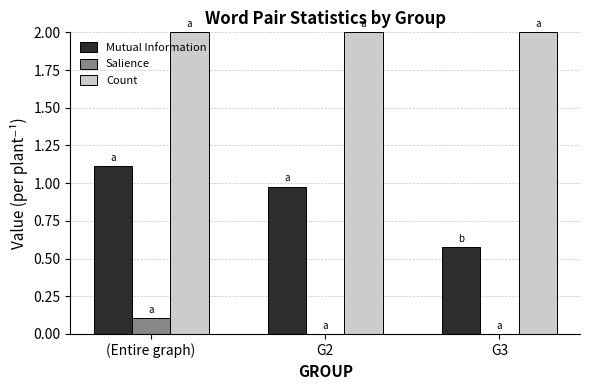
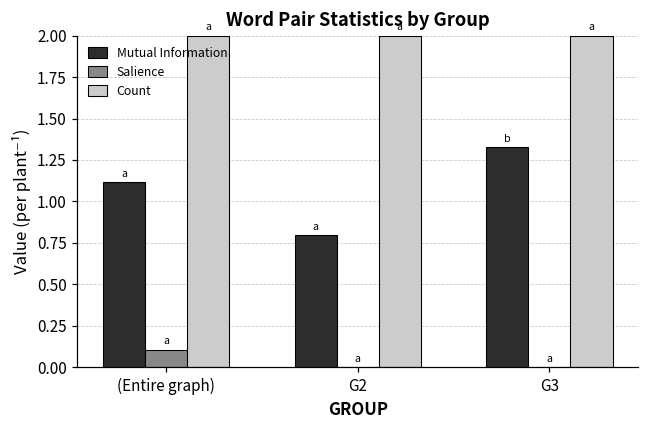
Mutual Information, G2: 0.98 -> 0.80
Mutual Information, G3: 0.58 -> 1.33
